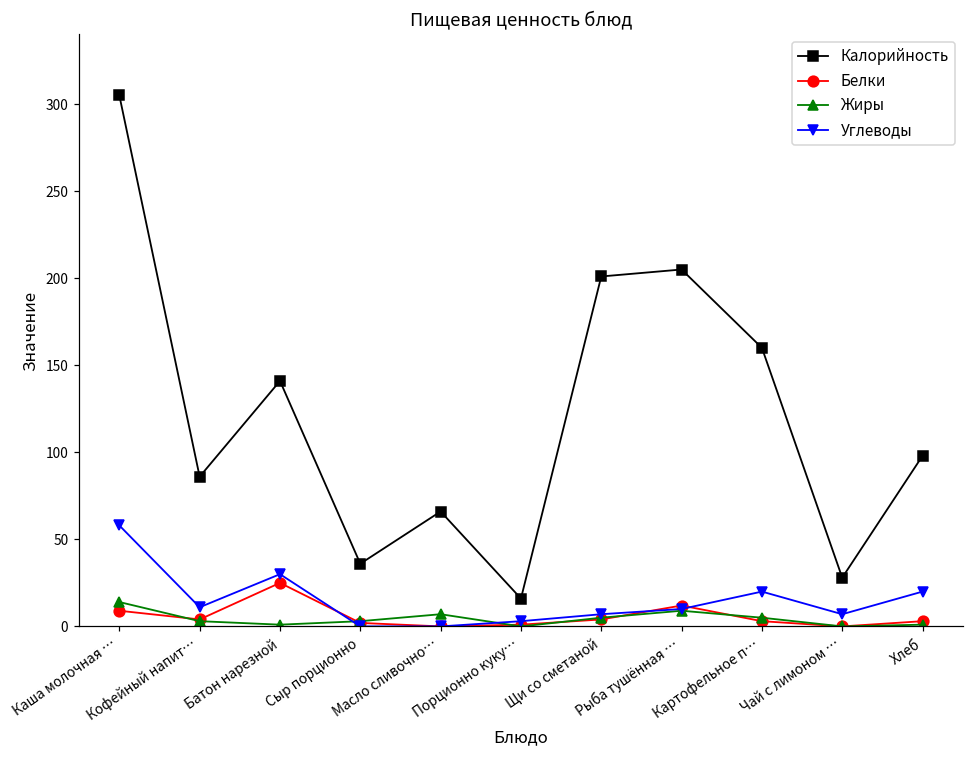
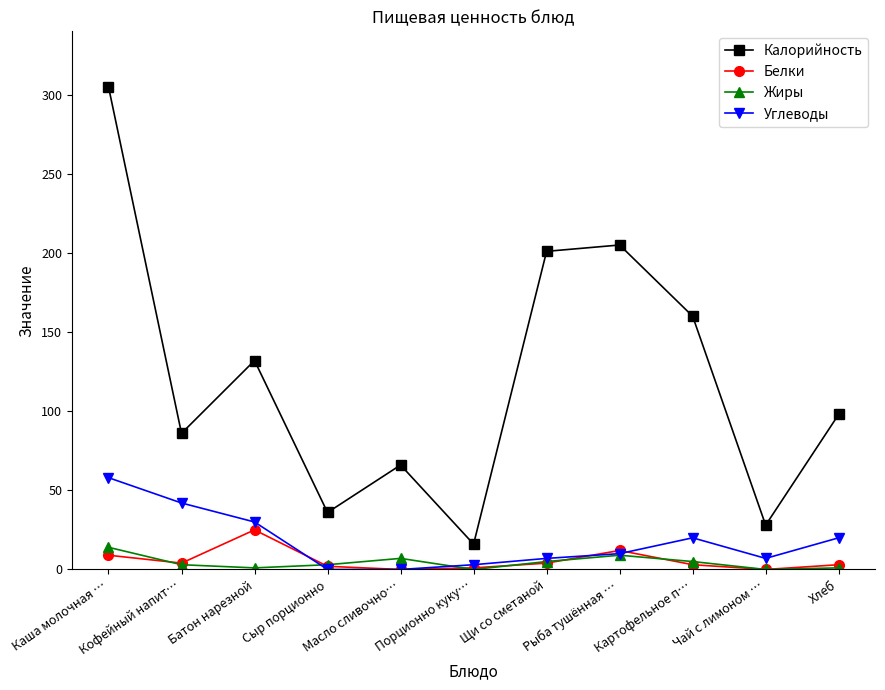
Углеводы, Кофейный напит…: 11 -> 42
Калорийность, Батон нарезной: 141 -> 132
